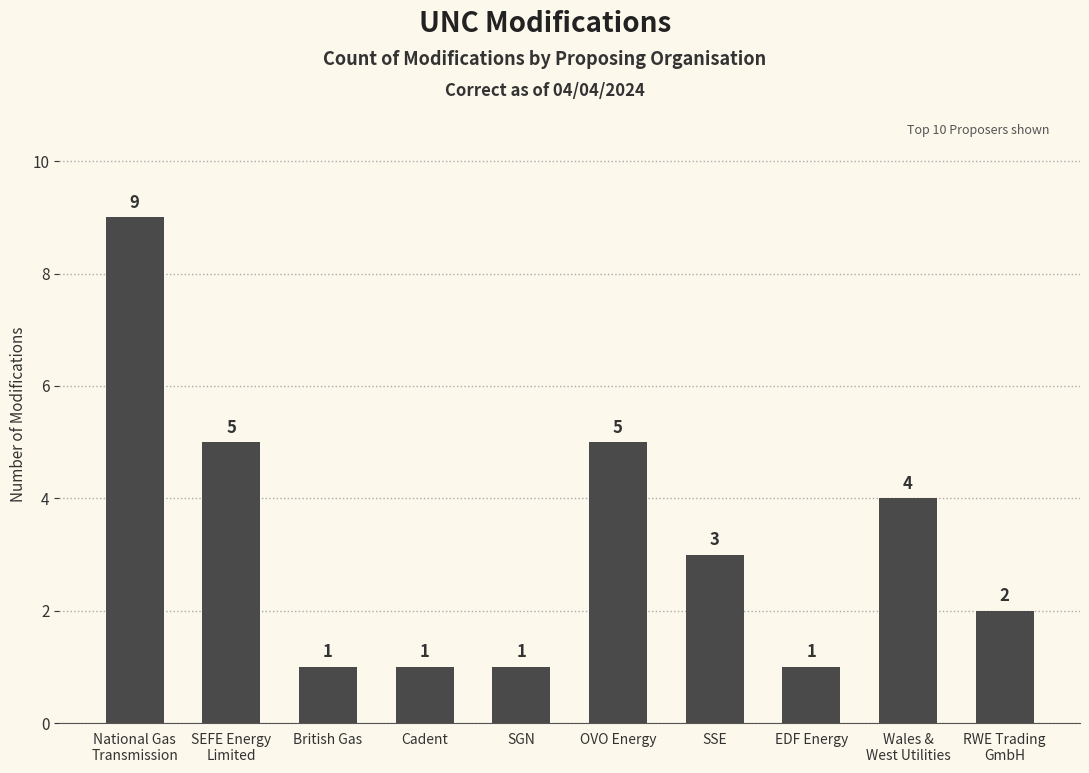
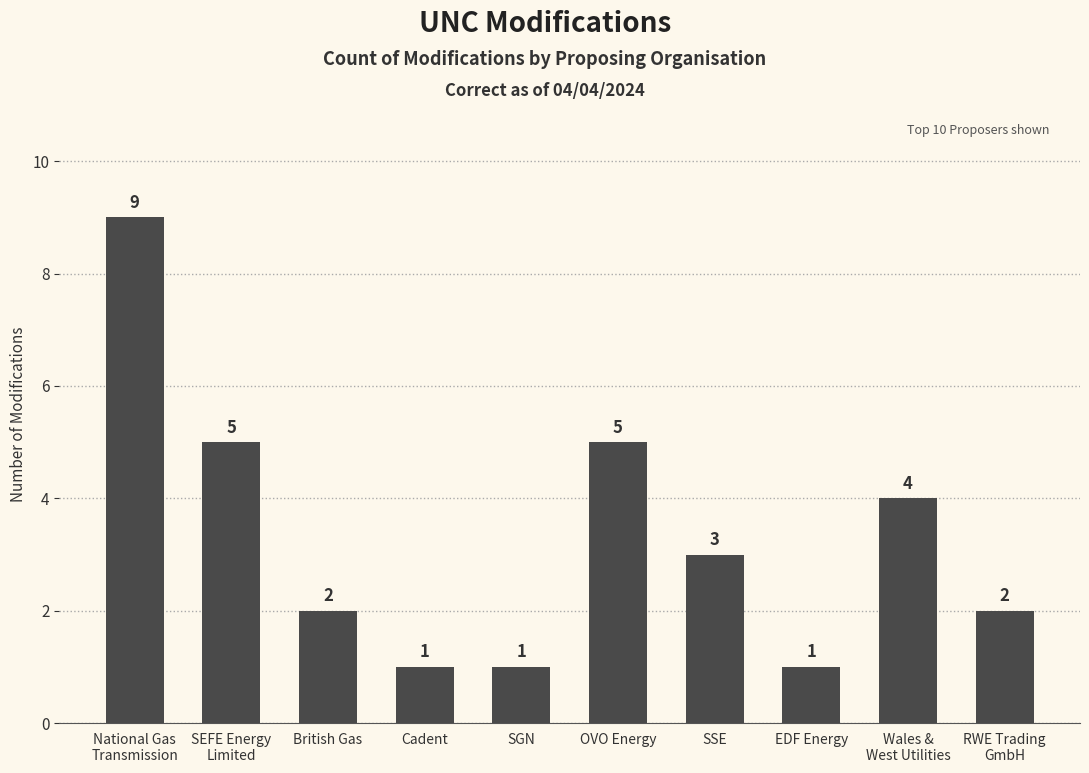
British Gas: 1 -> 2
